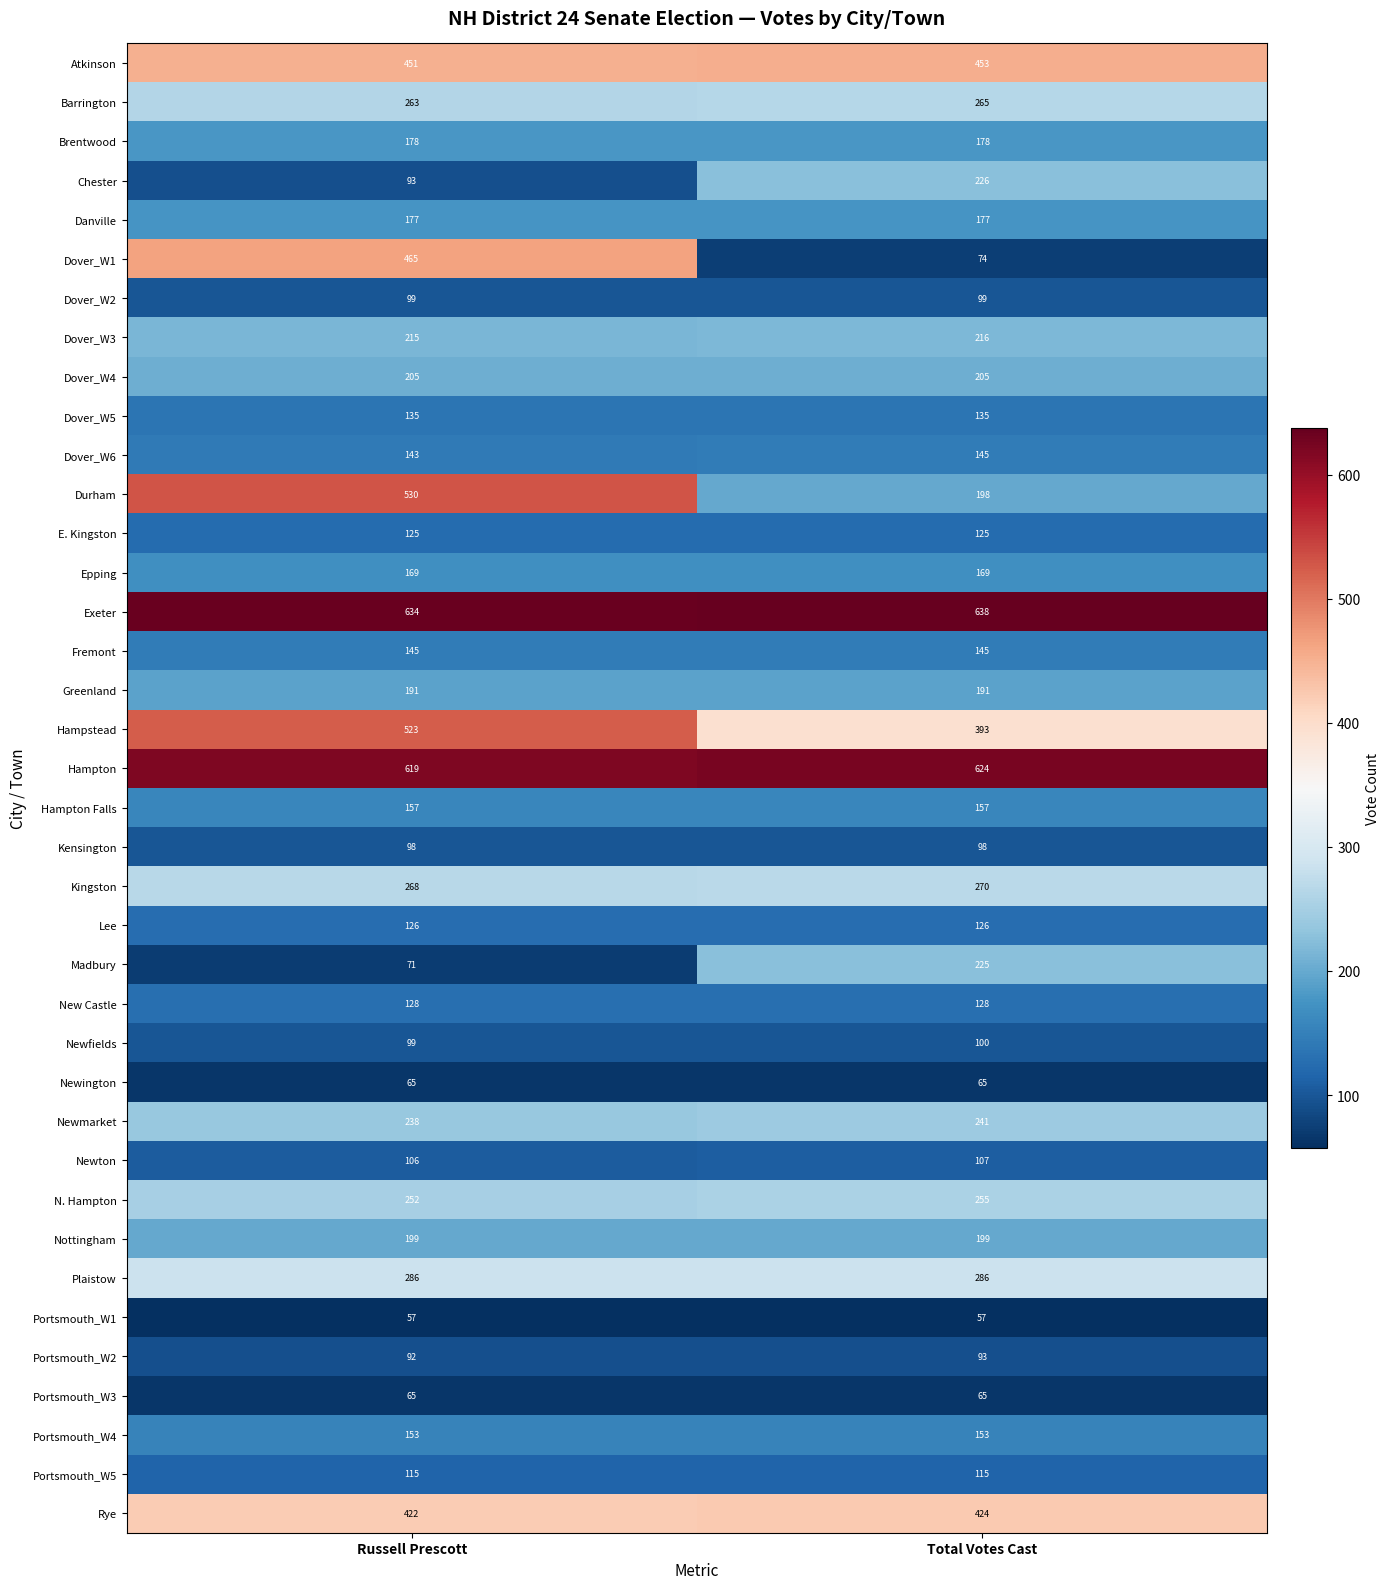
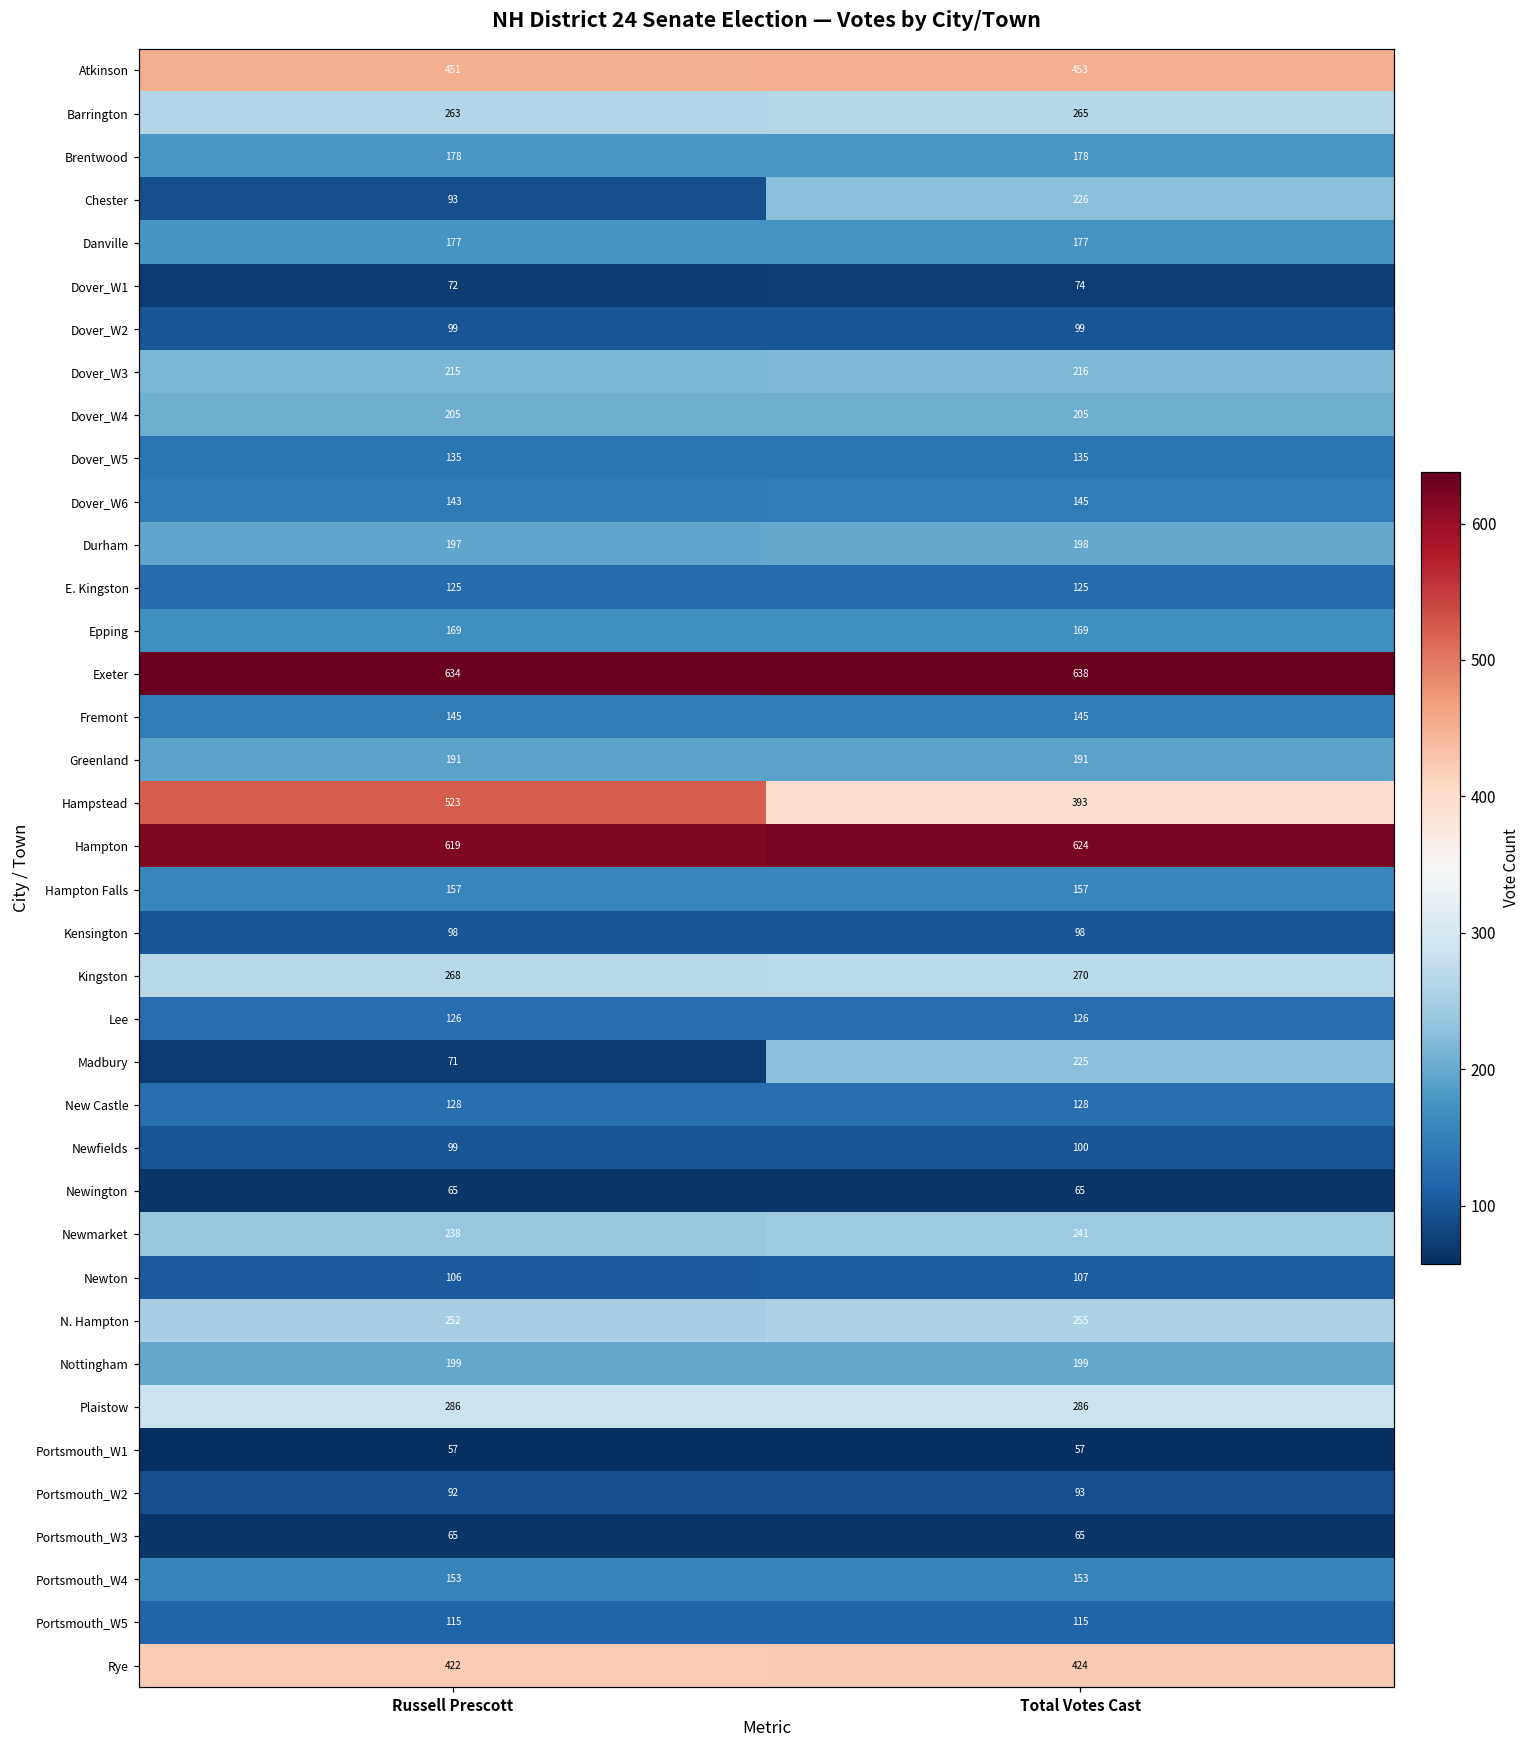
Dover_W1, Russell Prescott: 465 -> 72
Durham, Russell Prescott: 530 -> 197
